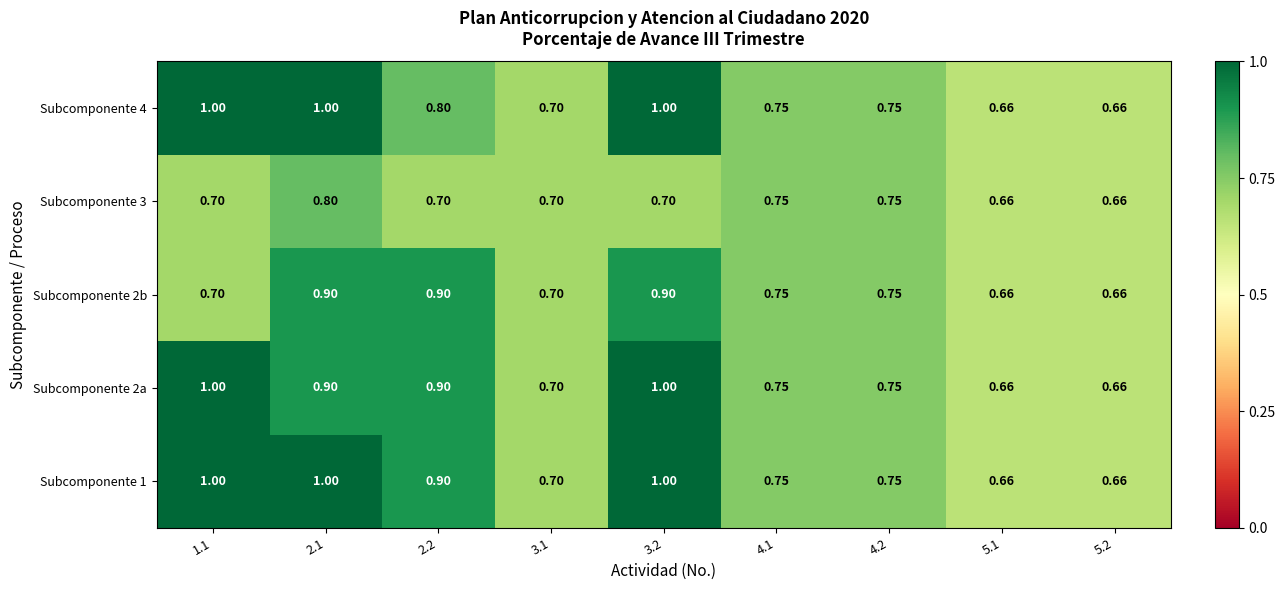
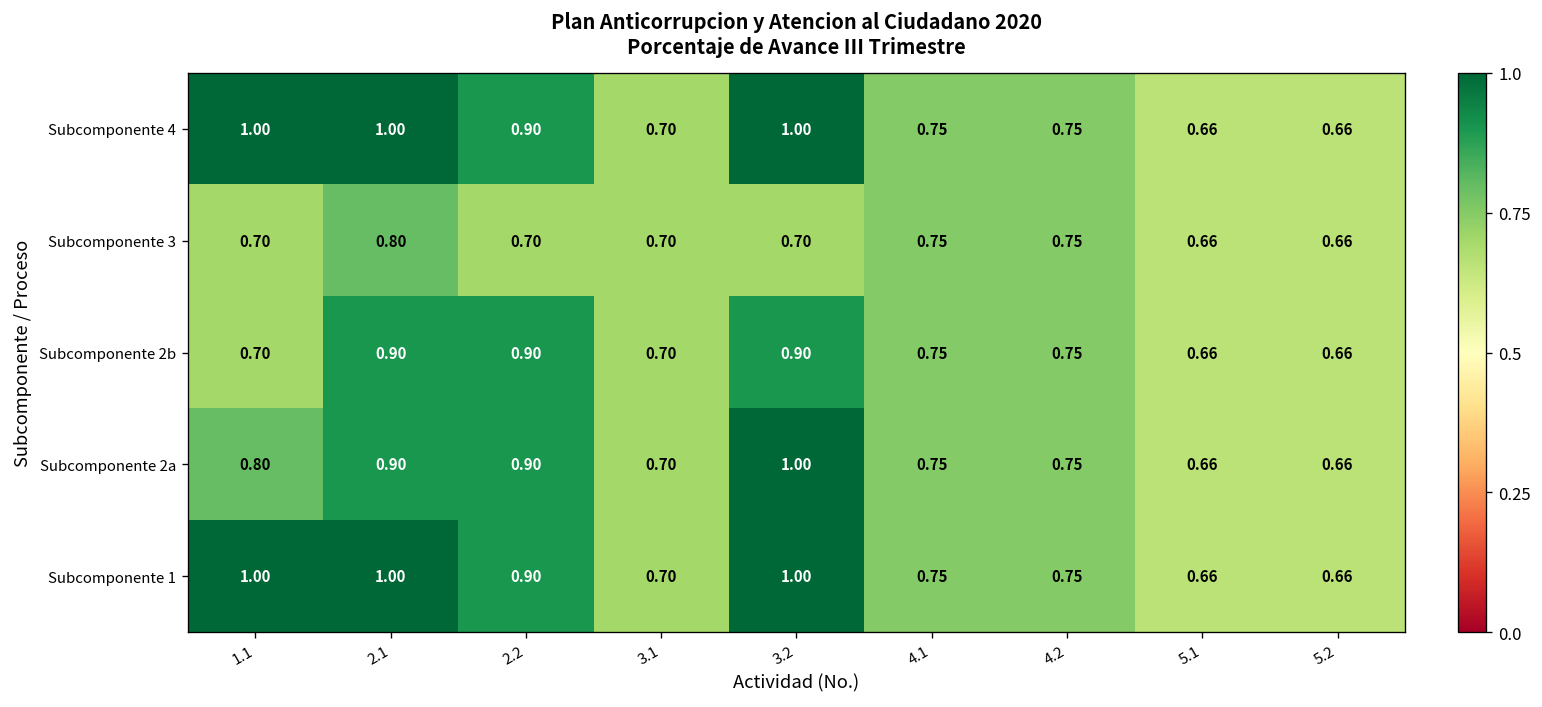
Subcomponente 4, 2.2: 0.80 -> 0.90
Subcomponente 2a, 1.1: 1.00 -> 0.80
